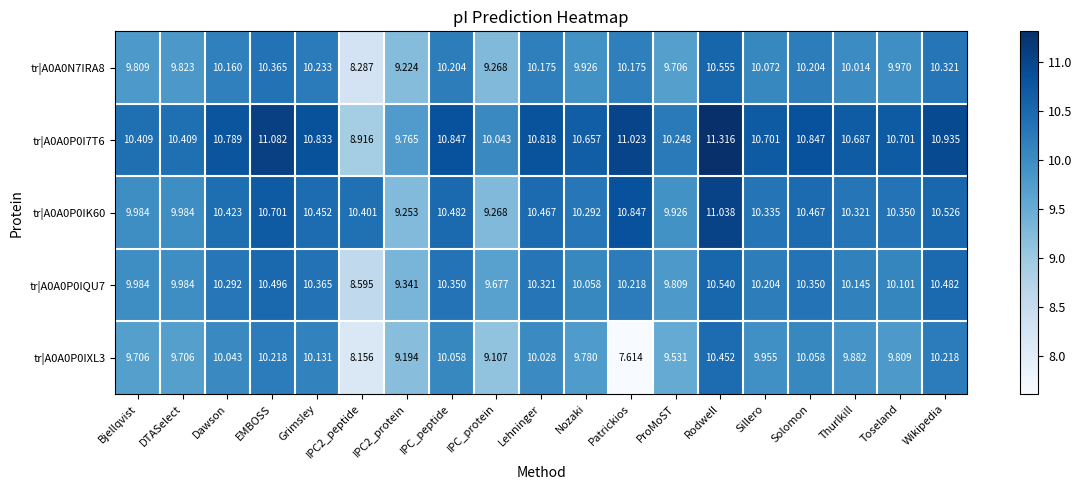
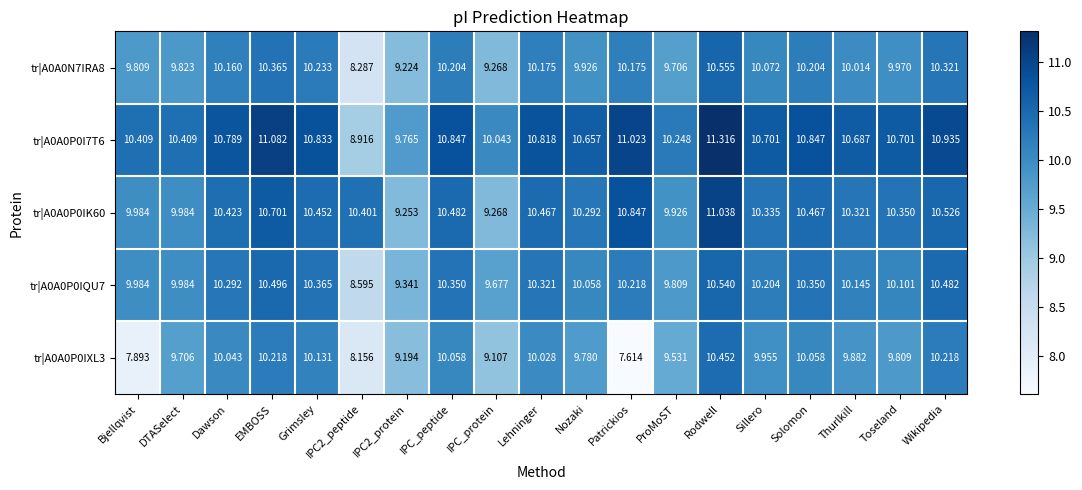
tr|A0A0P0IXL3, Bjellqvist: 9.706 -> 7.893
